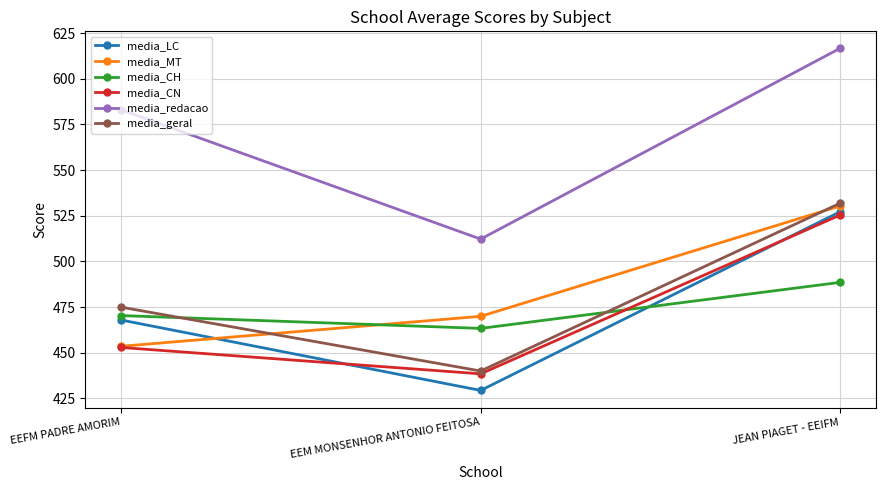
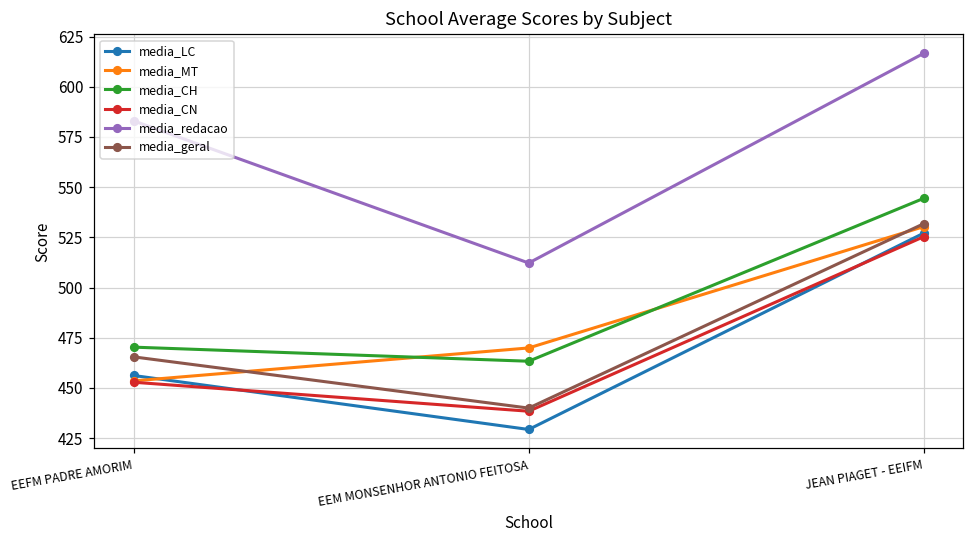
media_LC, EEFM PADRE AMORIM: 468 -> 456
media_geral, EEFM PADRE AMORIM: 475 -> 465
media_CH, JEAN PIAGET - EEIFM: 488 -> 544
